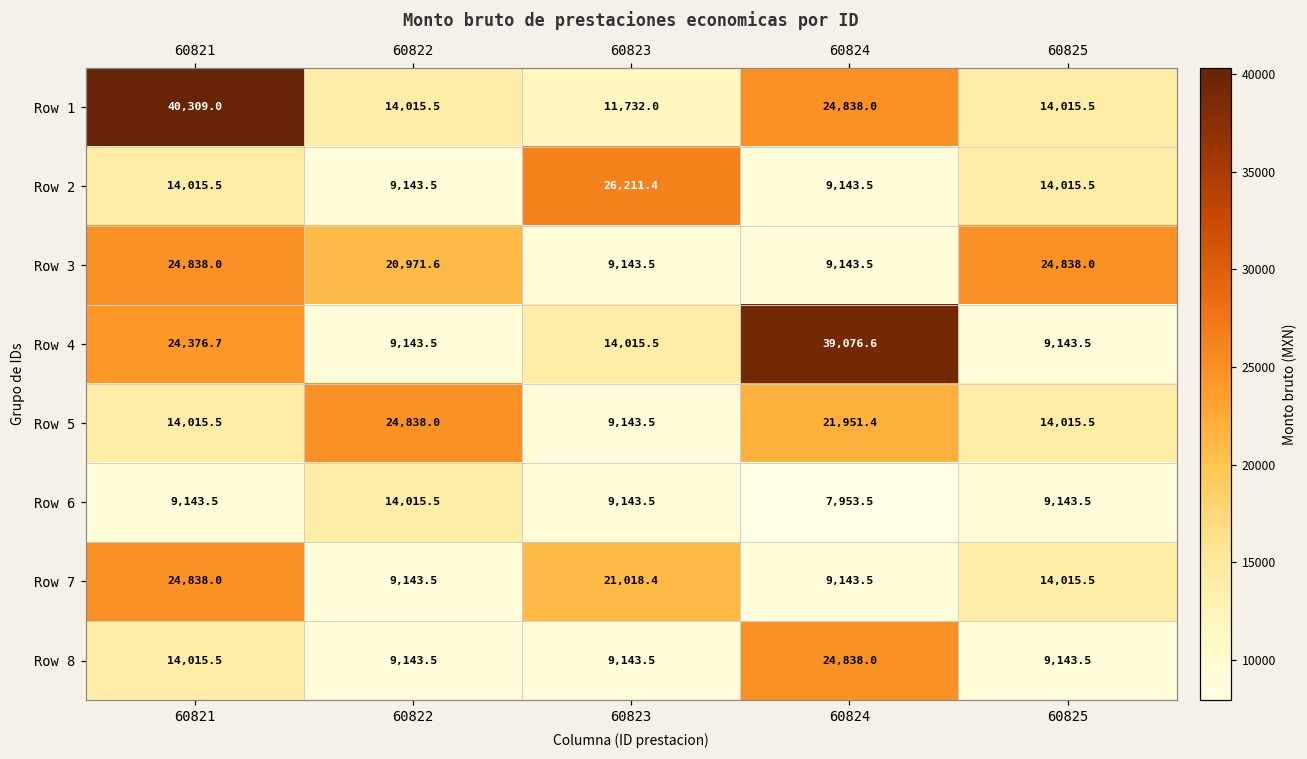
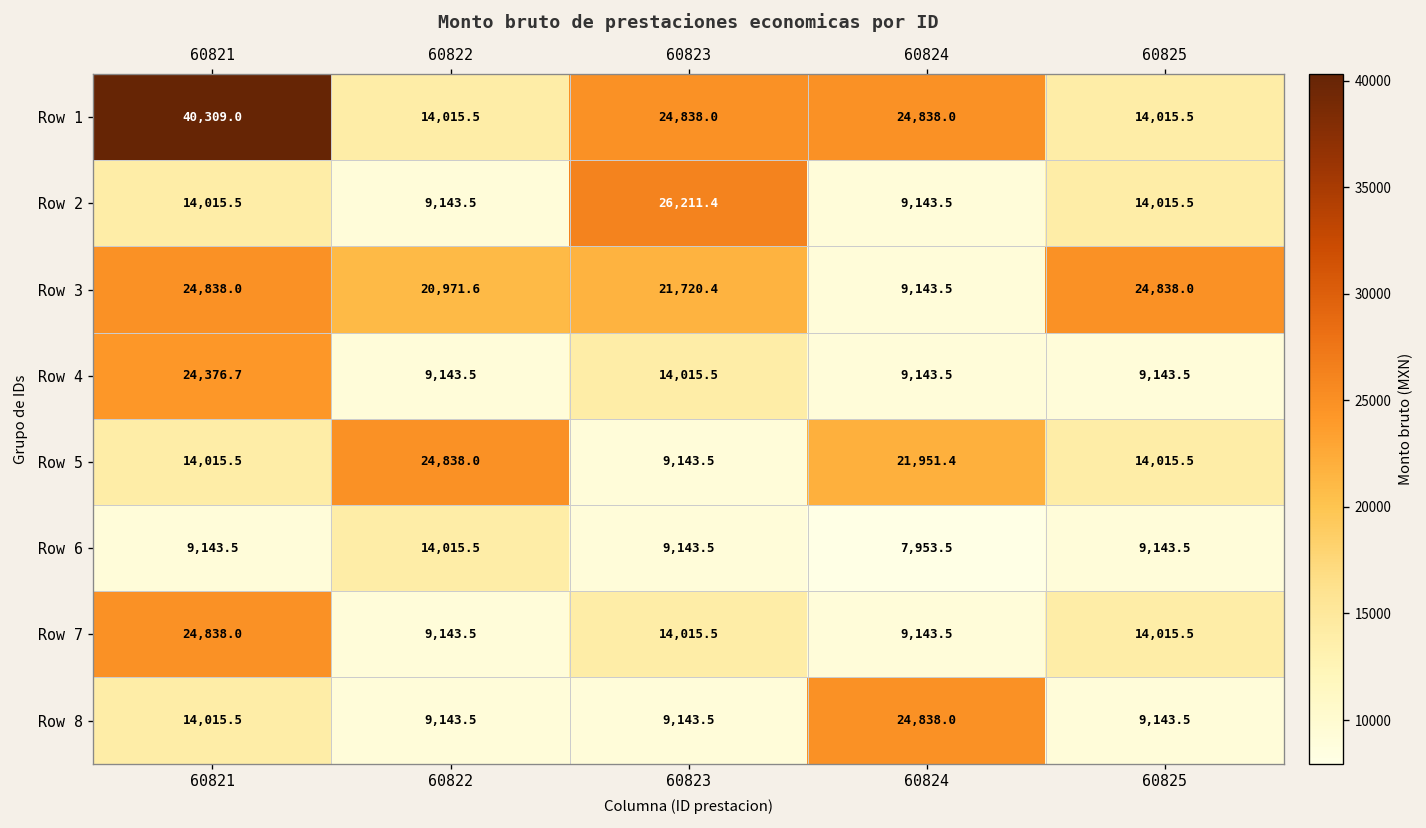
Row 1, 60823: 11,732.0 -> 24,838.0
Row 3, 60823: 9,143.5 -> 21,720.4
Row 4, 60824: 39,076.6 -> 9,143.5
Row 7, 60823: 21,018.4 -> 14,015.5
